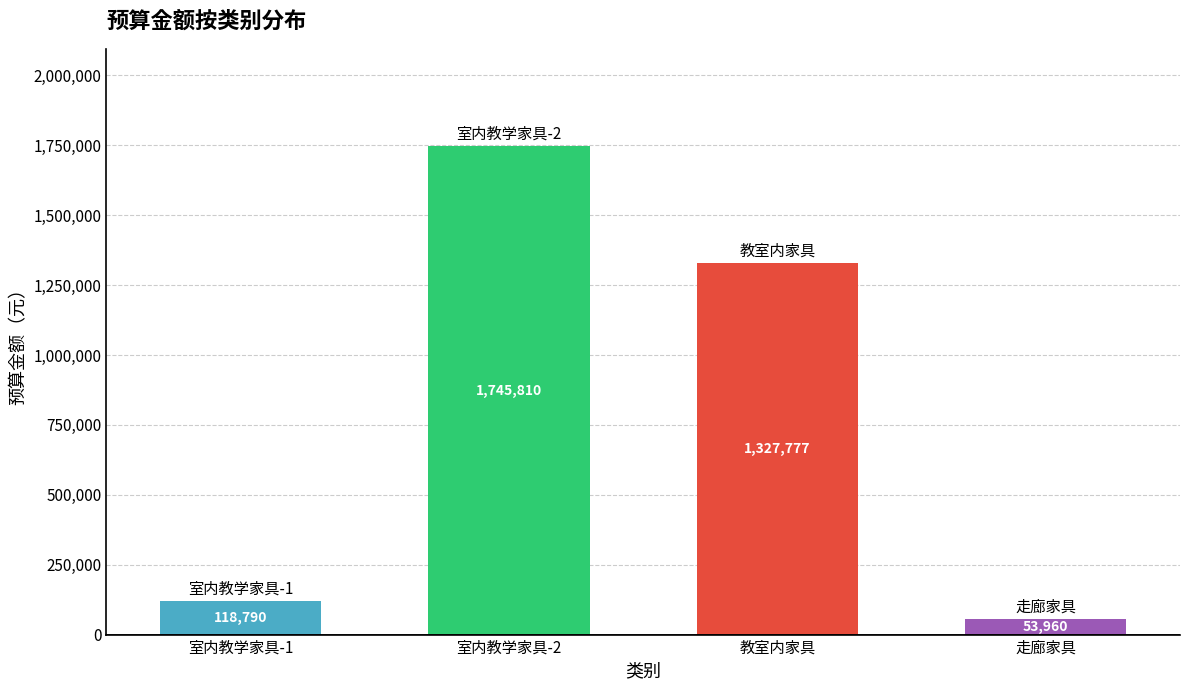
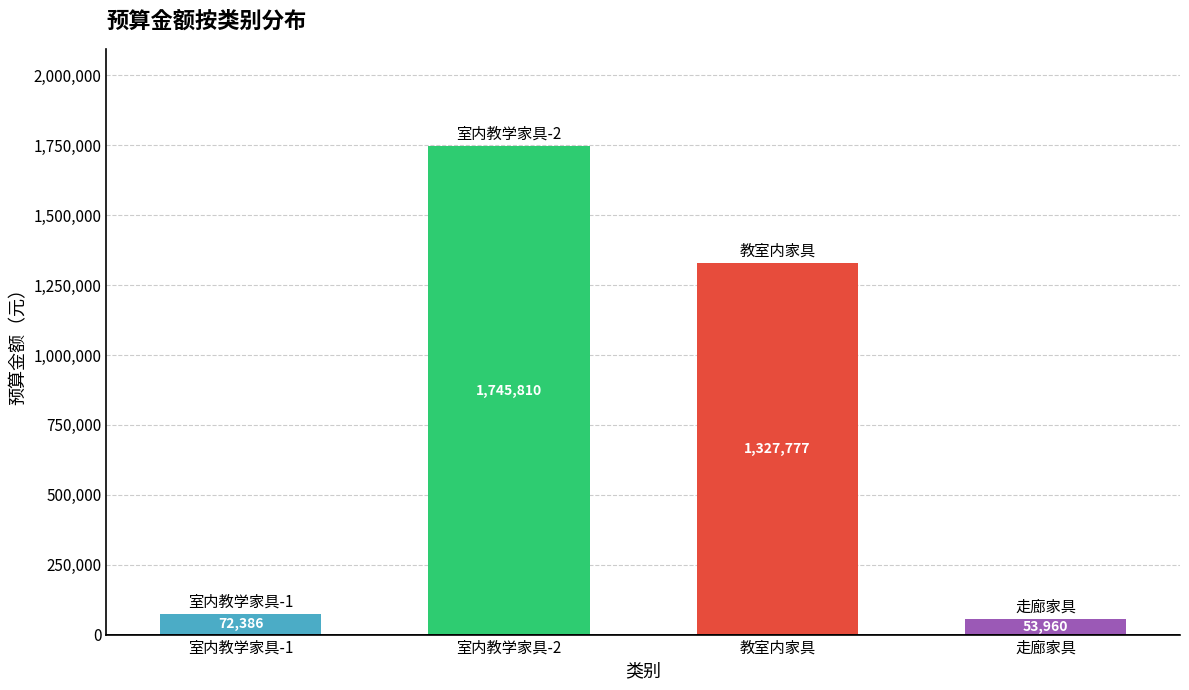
室内教学家具-1: 118,790 -> 72,386
